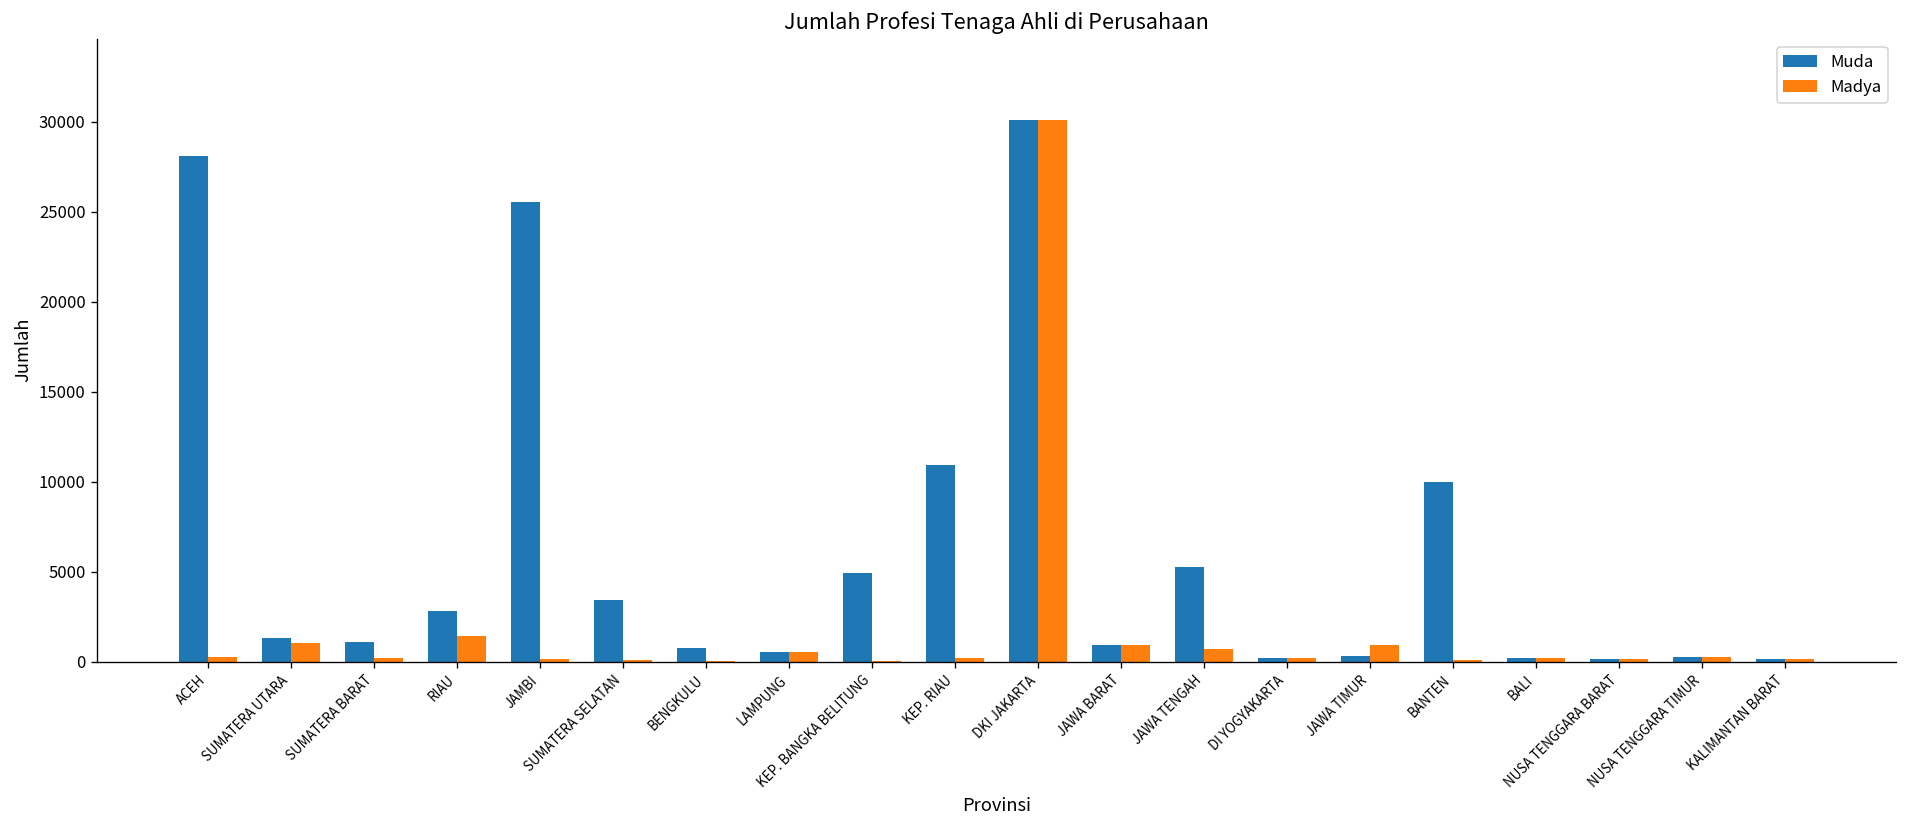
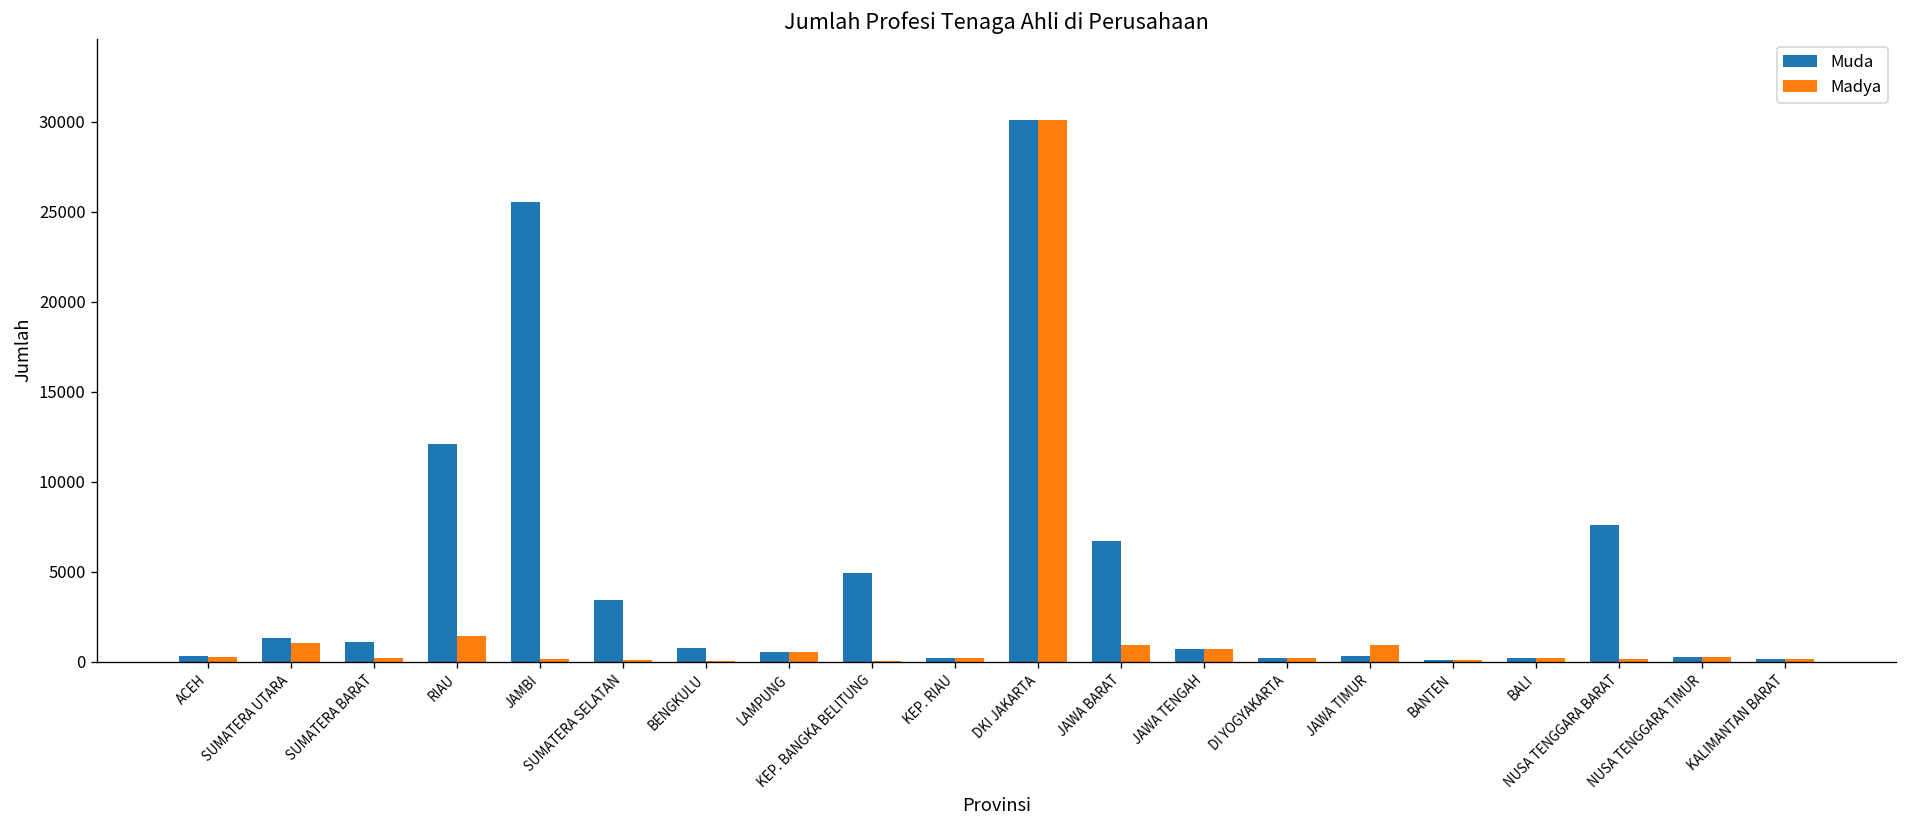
Muda, ACEH: 28100 -> 300
Muda, RIAU: 2800 -> 12100
Muda, KEP. RIAU: 10900 -> 200
Muda, JAWA BARAT: 900 -> 6700
Muda, JAWA TENGAH: 5200 -> 700
Muda, BANTEN: 10000 -> 100
Muda, NUSA TENGGARA BARAT: 200 -> 7600
